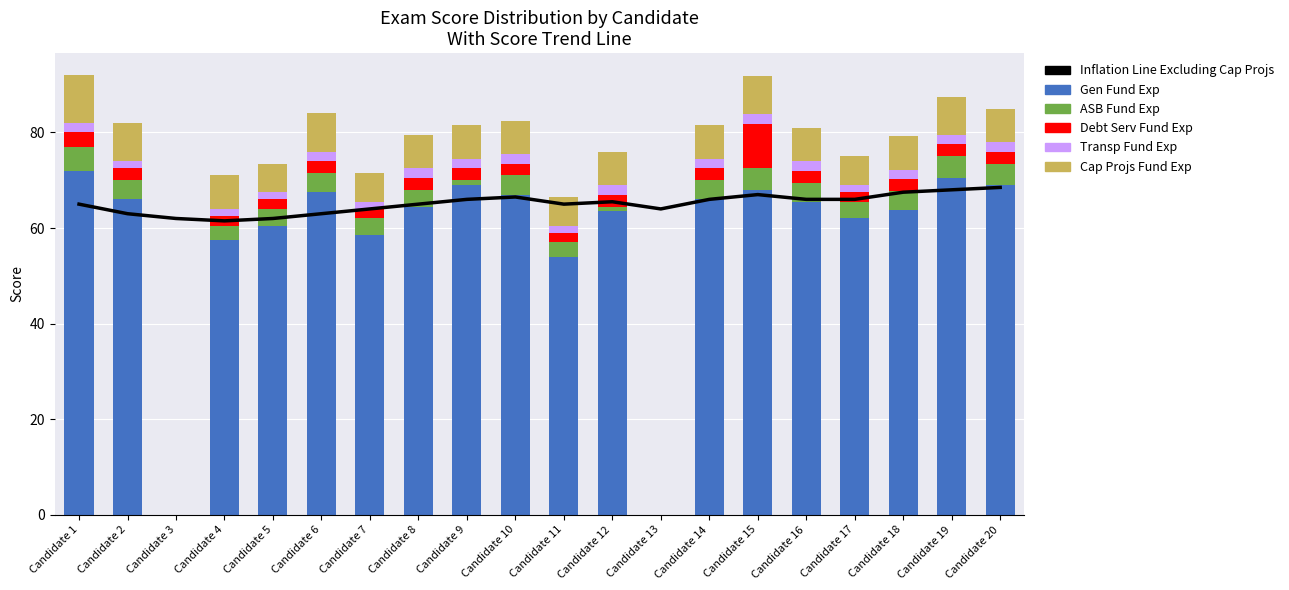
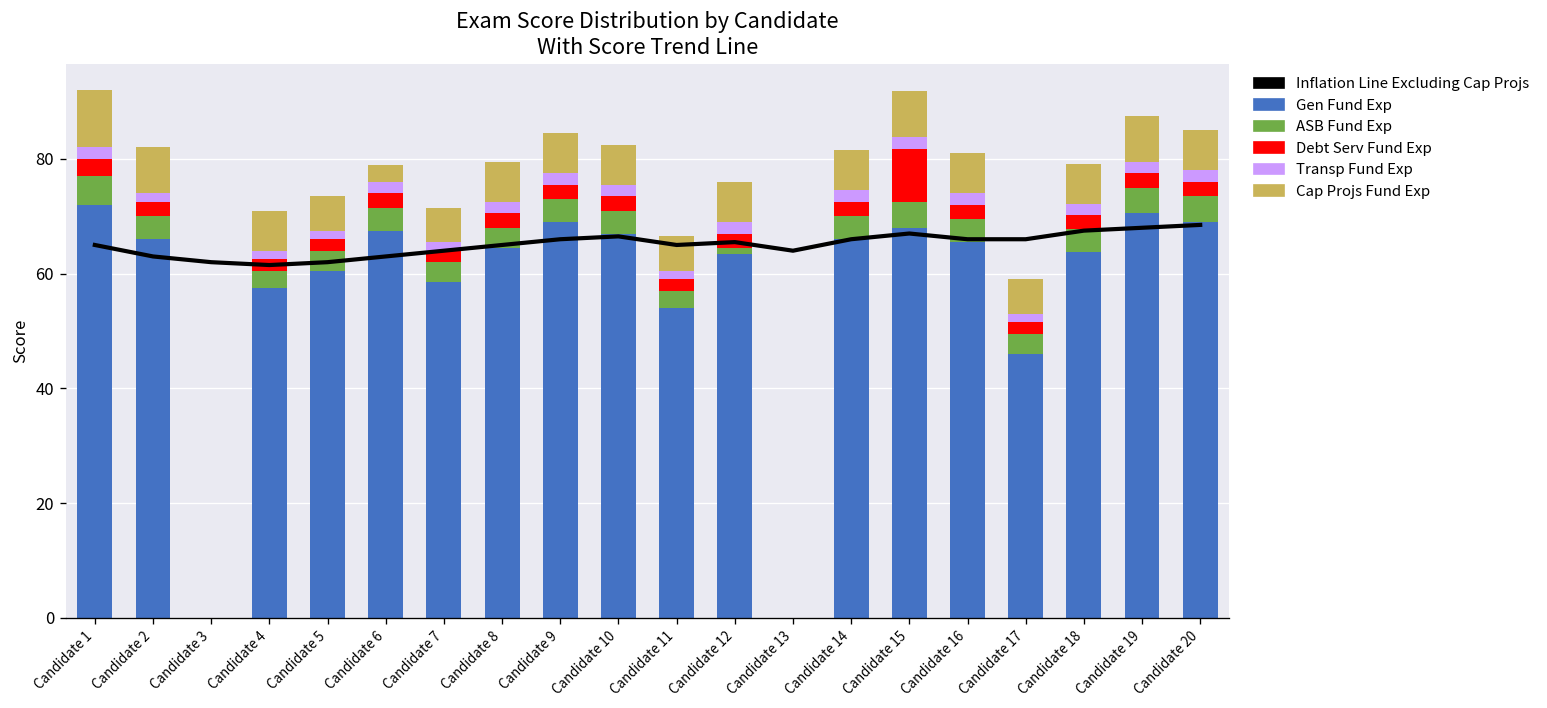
Cap Projs Fund Exp, Candidate 6: 8 -> 3
ASB Fund Exp, Candidate 9: 1 -> 4
Gen Fund Exp, Candidate 17: 62 -> 46
